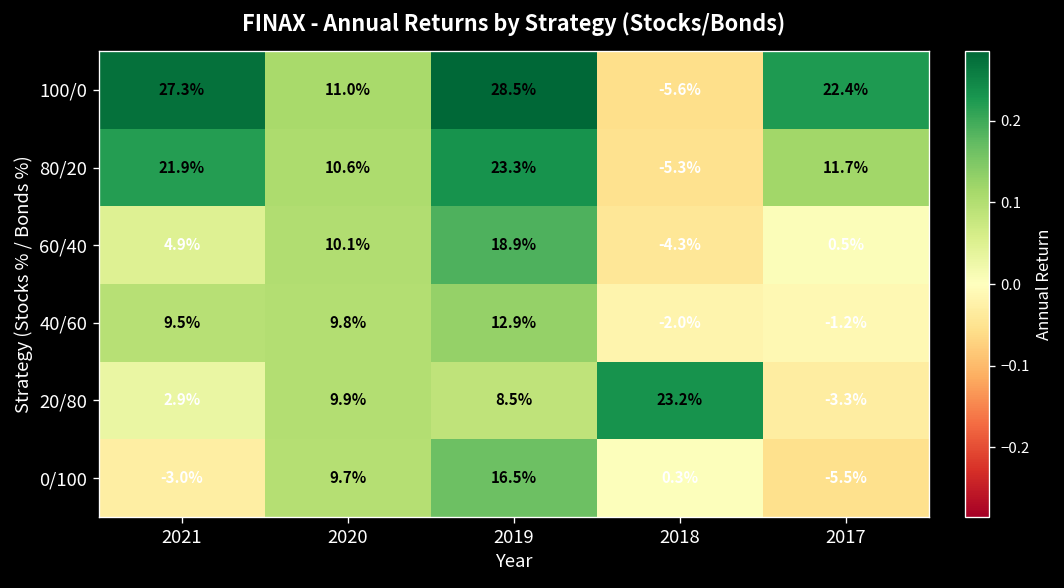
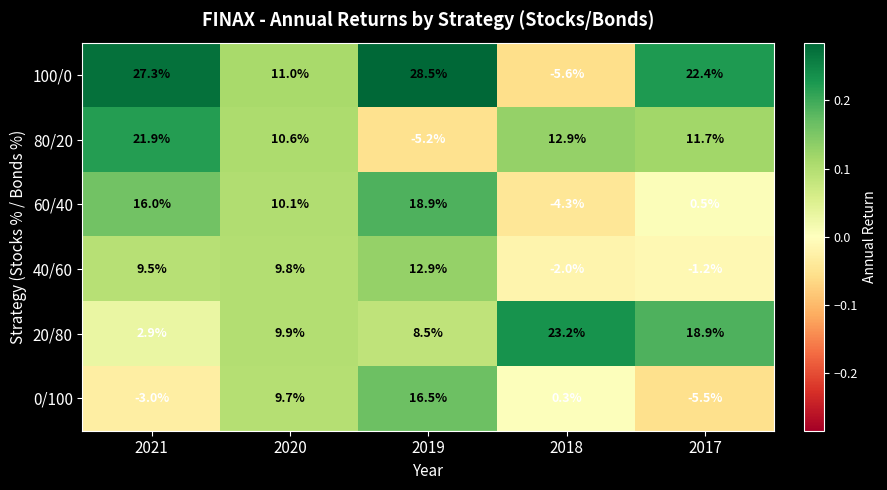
80/20, 2019: 23.3% -> -5.2%
80/20, 2018: -5.3% -> 12.9%
60/40, 2021: 4.9% -> 16.0%
20/80, 2017: -3.3% -> 18.9%
